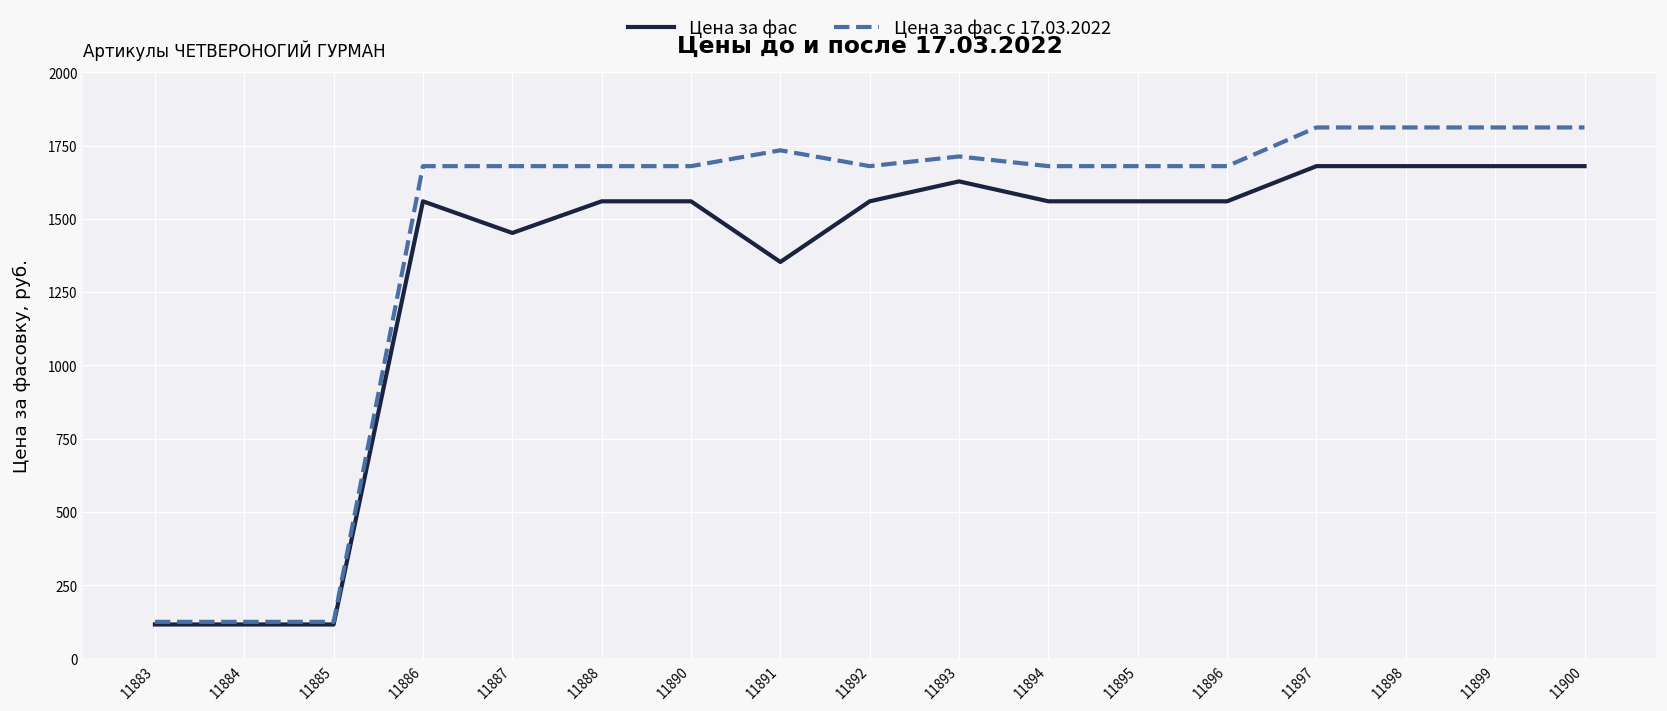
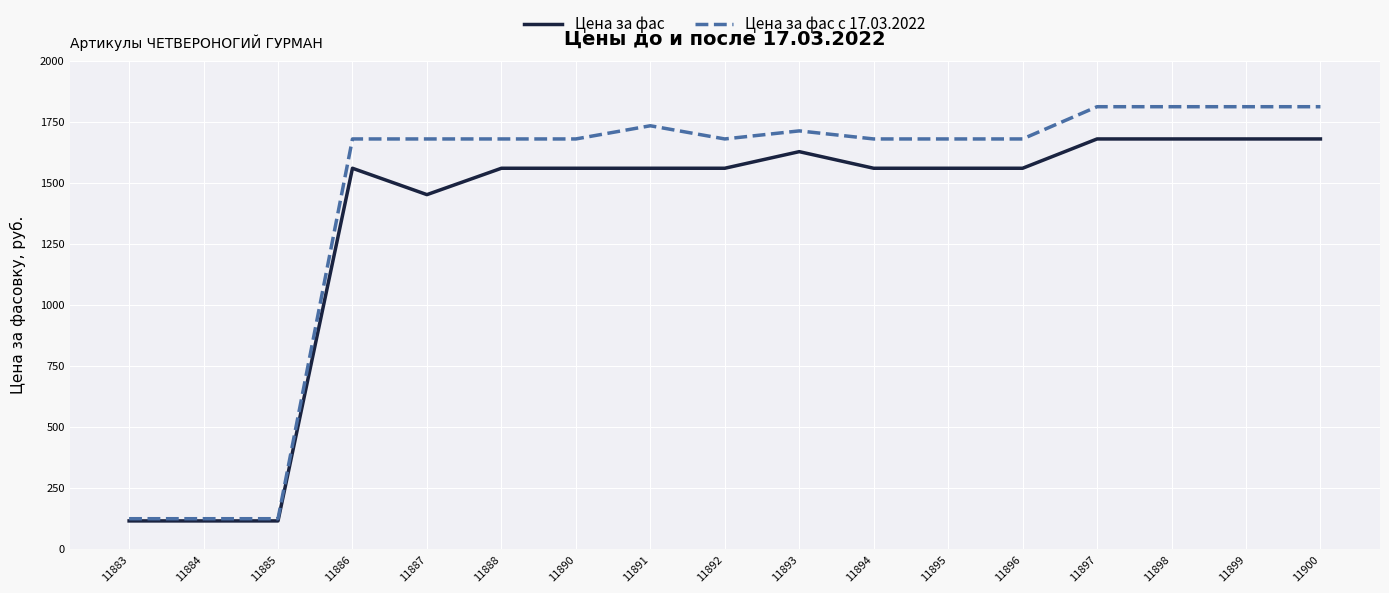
Цена за фас, 11891: 1350 -> 1560
